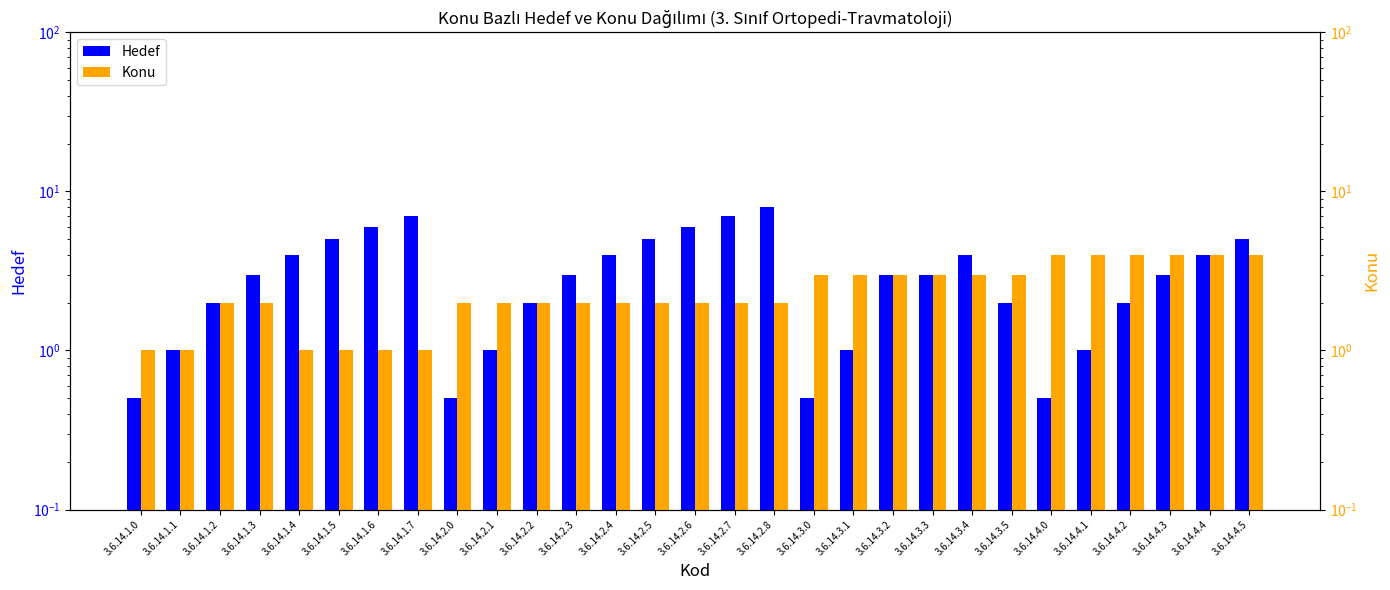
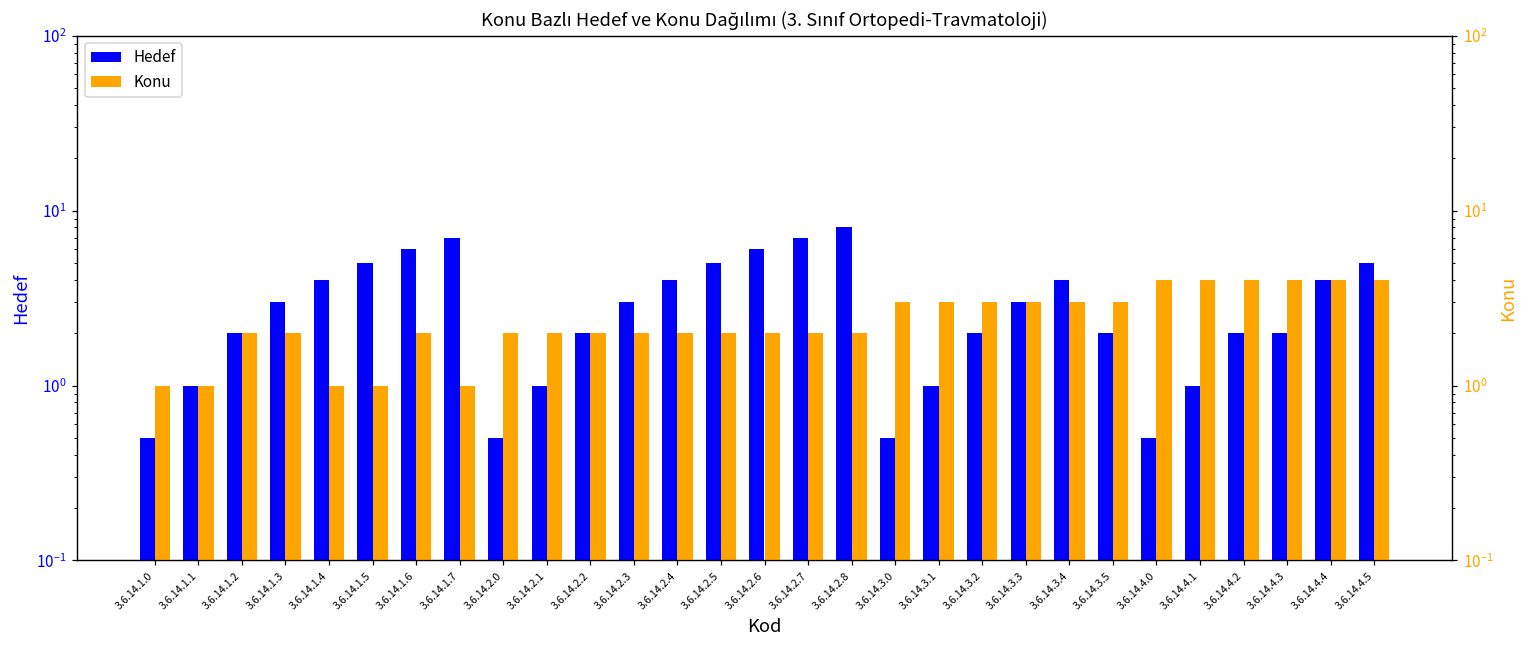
Hedef, 3.6.14.3.2: 3 -> 2
Hedef, 3.6.14.4.3: 3 -> 2
Konu, 3.6.14.1.6: 1 -> 2
